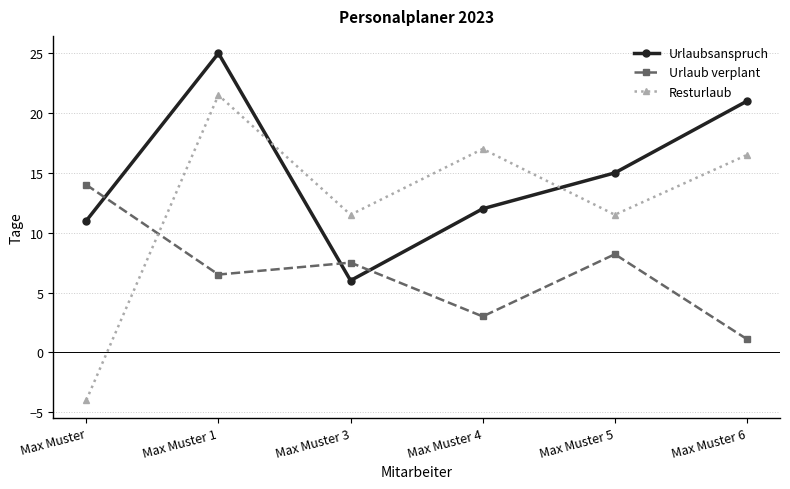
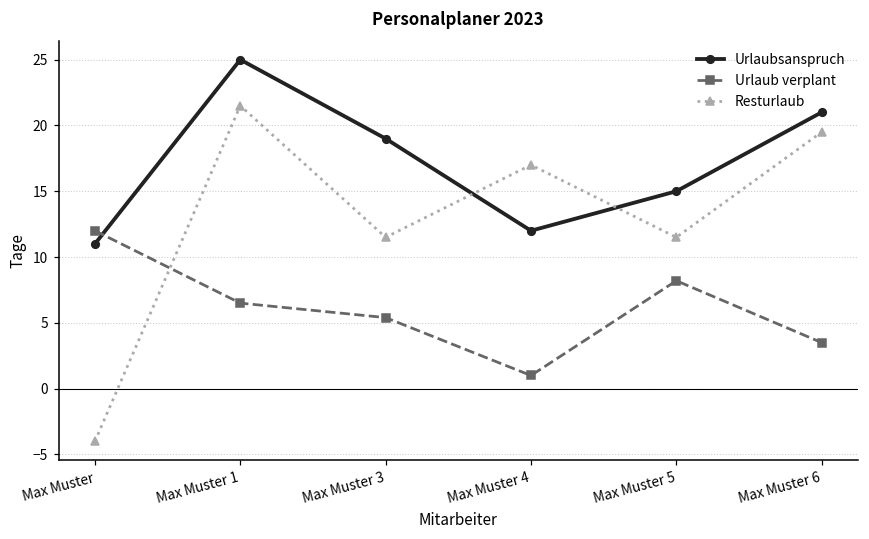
Urlaub verplant, Max Muster: 14 -> 12
Urlaubsanspruch, Max Muster 3: 6 -> 19
Urlaub verplant, Max Muster 3: 7.5 -> 5.4
Urlaub verplant, Max Muster 4: 3 -> 1
Urlaub verplant, Max Muster 6: 1.1 -> 3.5
Resturlaub, Max Muster 6: 16.5 -> 19.5
